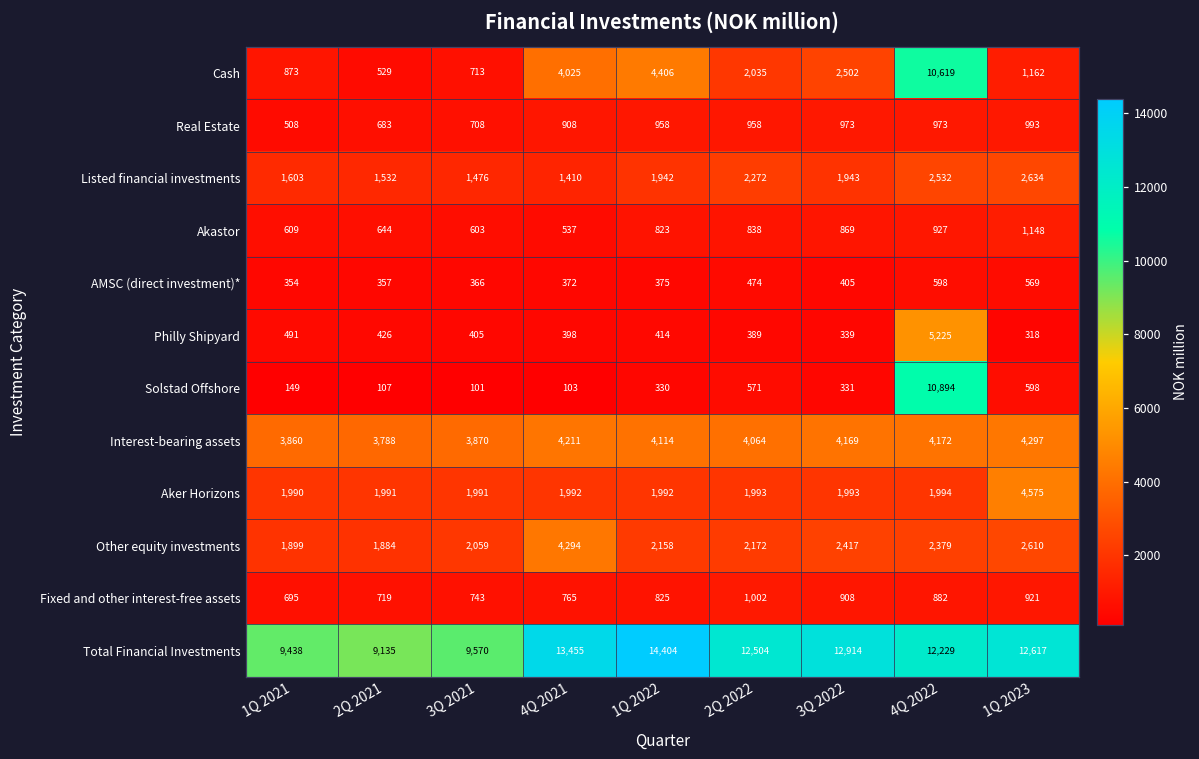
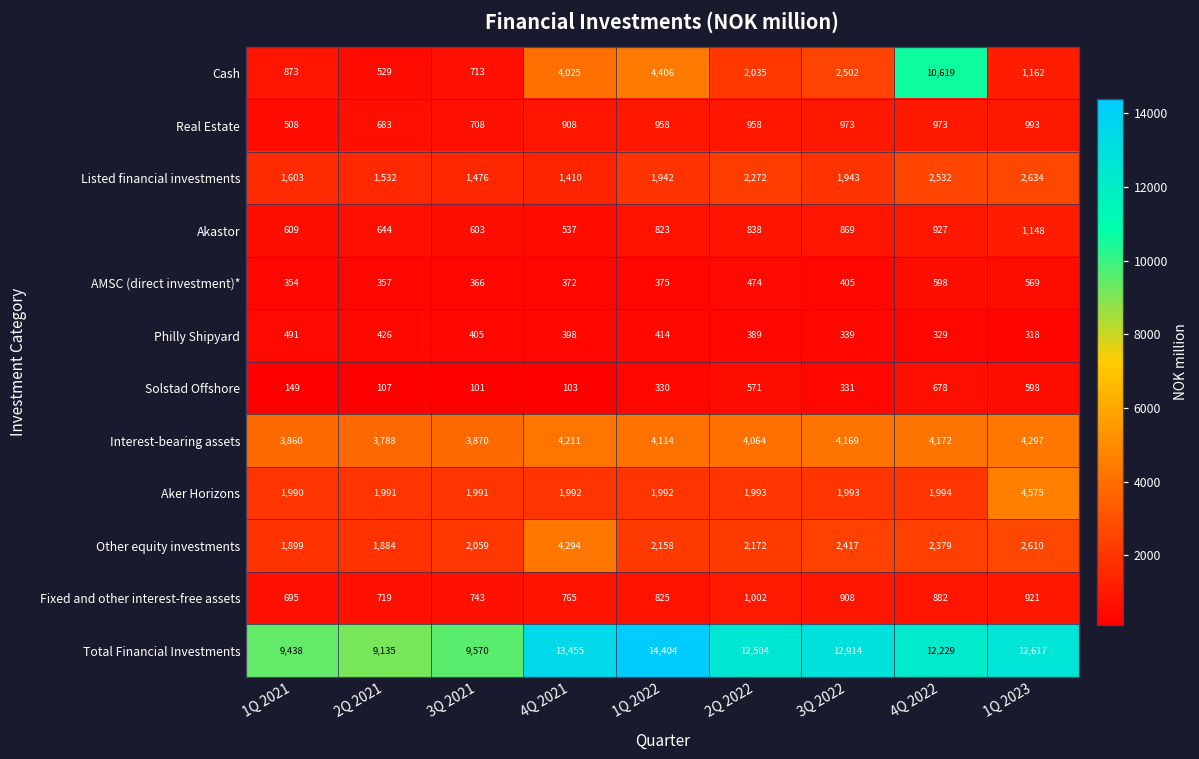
Philly Shipyard, 4Q 2022: 5,225 -> 329
Solstad Offshore, 4Q 2022: 10,894 -> 678
